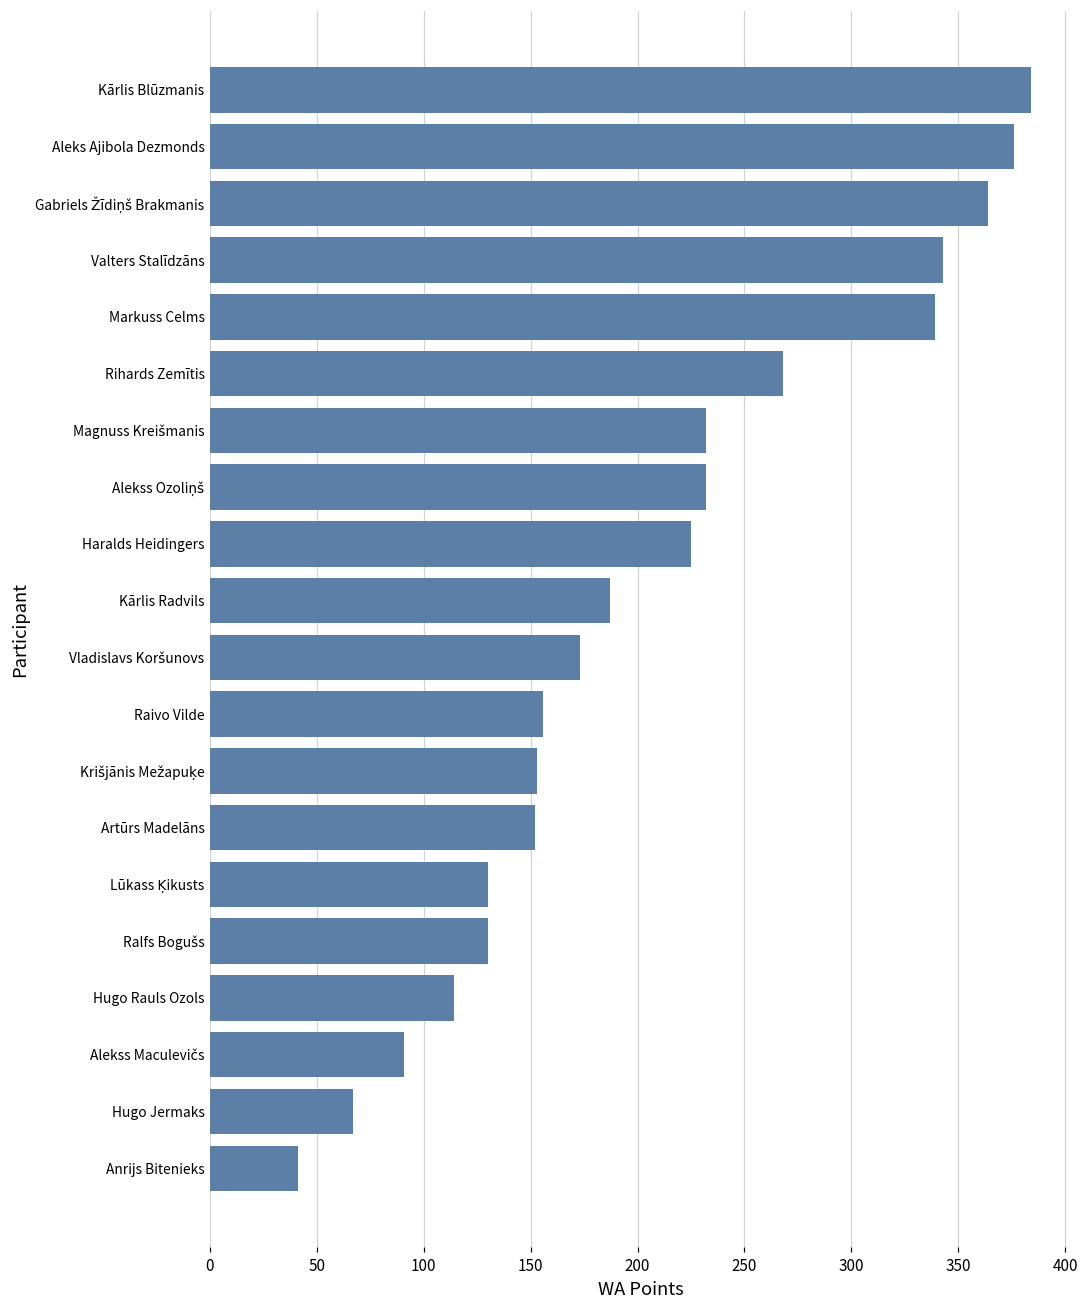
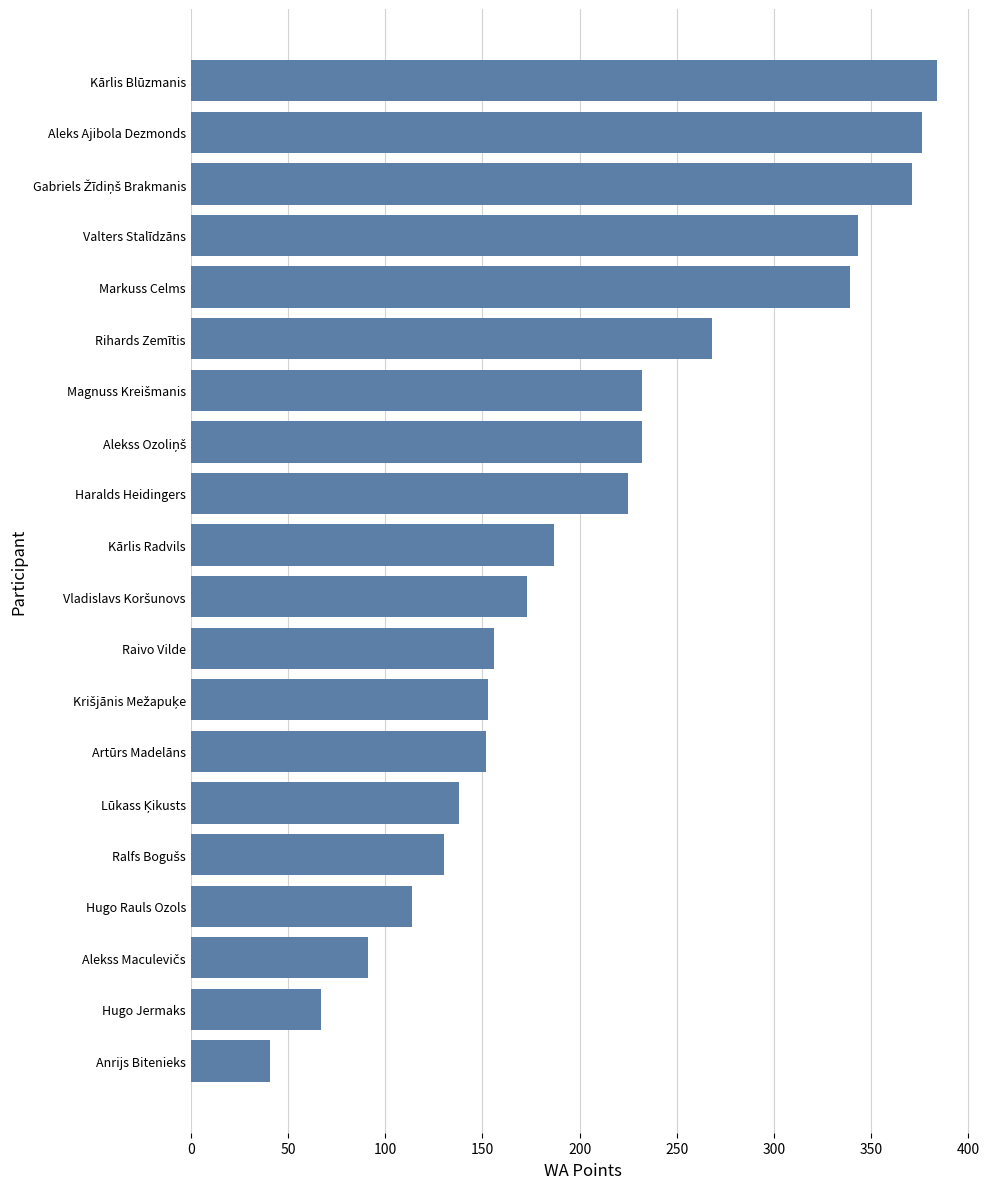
Gabriels Žīdiņš Brakmanis: 364 -> 371
Lūkass Ķikusts: 130 -> 138
